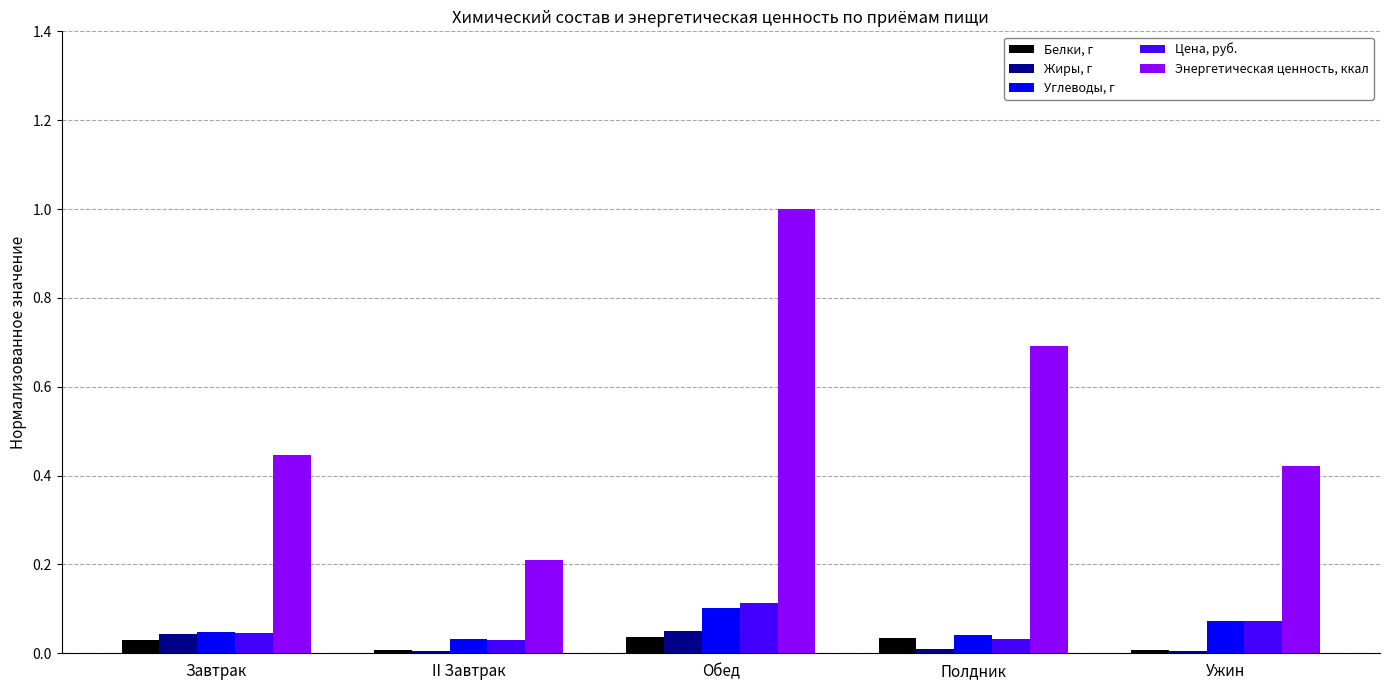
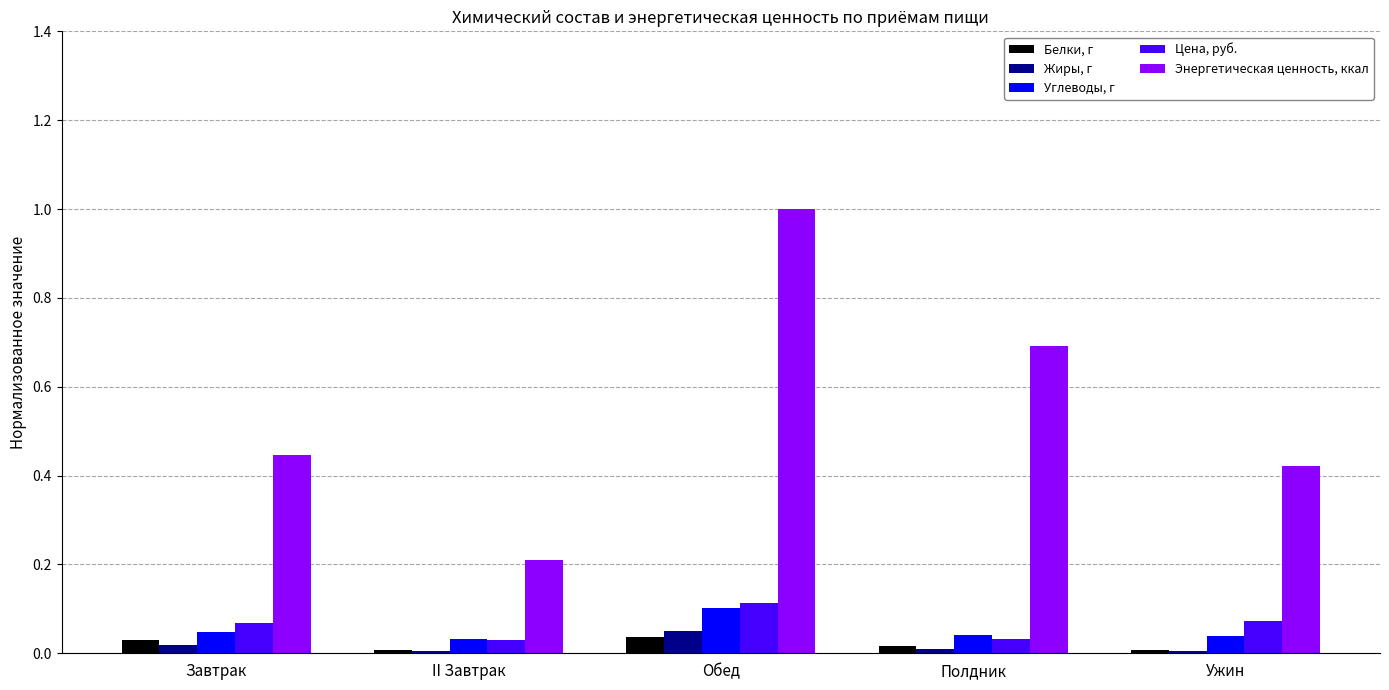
Жиры, г, Завтрак: 0.04 -> 0.02
Цена, руб., Завтрак: 0.05 -> 0.07
Белки, г, Полдник: 0.03 -> 0.02
Углеводы, г, Ужин: 0.07 -> 0.04
